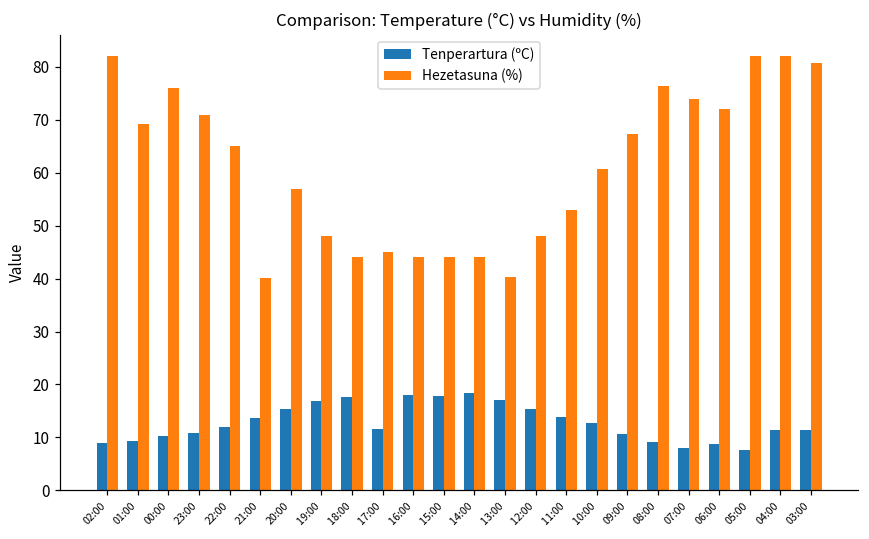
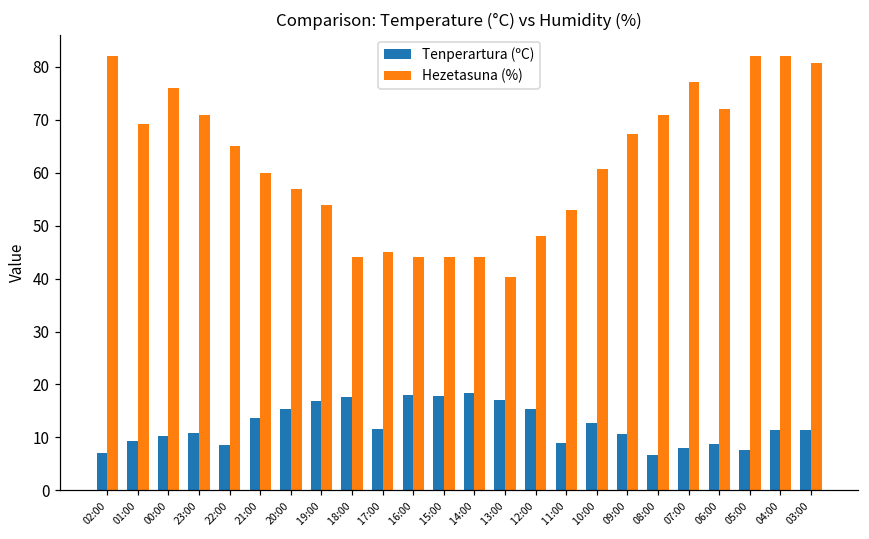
Tenperartura (ºC), 02:00: 9 -> 7
Tenperartura (ºC), 22:00: 12 -> 9
Hezetasuna (%), 21:00: 40 -> 60
Hezetasuna (%), 19:00: 48 -> 54
Tenperartura (ºC), 11:00: 14 -> 9
Tenperartura (ºC), 08:00: 9 -> 7
Hezetasuna (%), 08:00: 76 -> 71
Hezetasuna (%), 07:00: 74 -> 77
